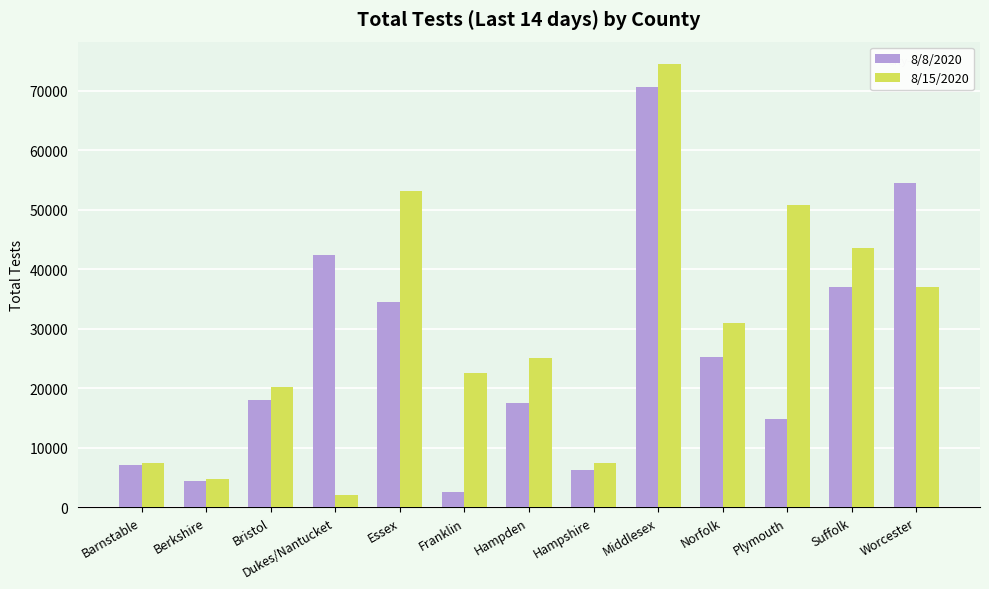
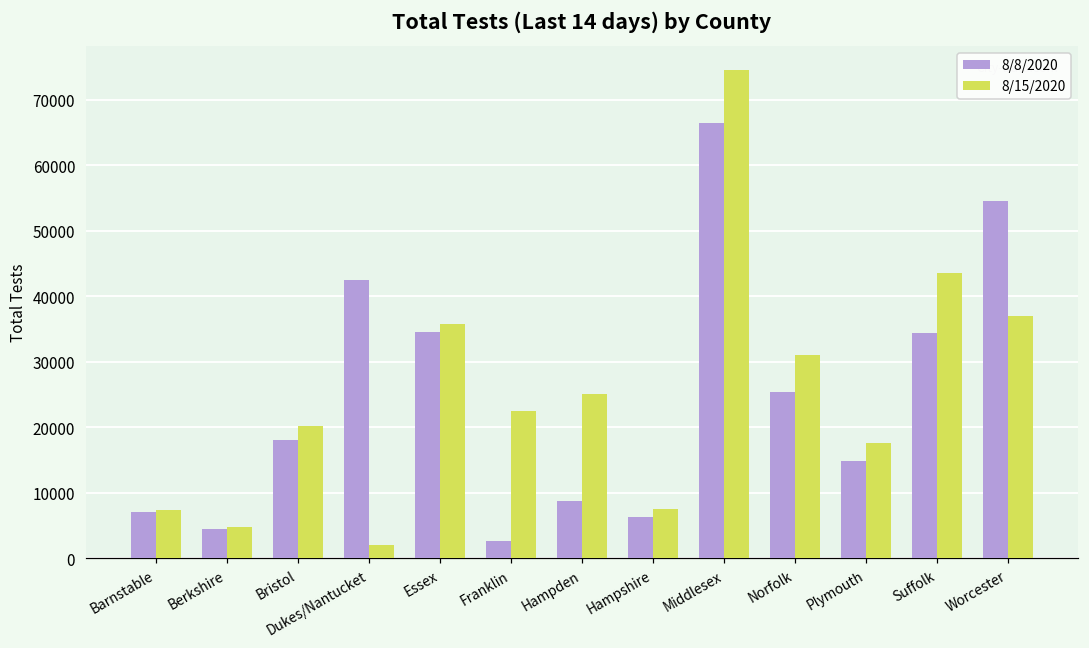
8/15/2020, Essex: 53000 -> 36000
8/8/2020, Hampden: 18000 -> 9000
8/8/2020, Middlesex: 71000 -> 67000
8/15/2020, Plymouth: 51000 -> 18000
8/8/2020, Suffolk: 37000 -> 34000
